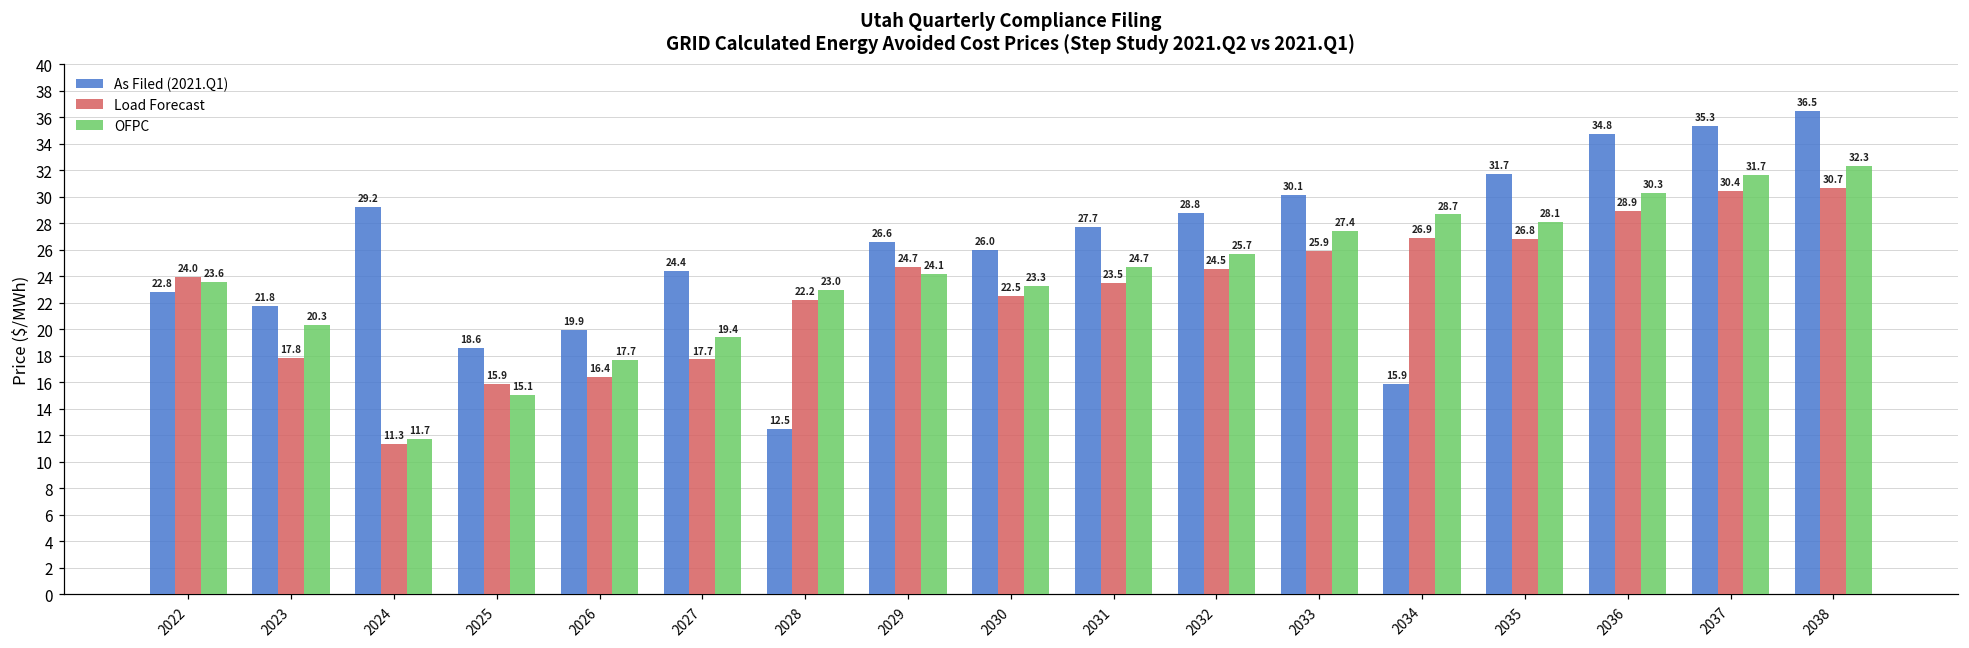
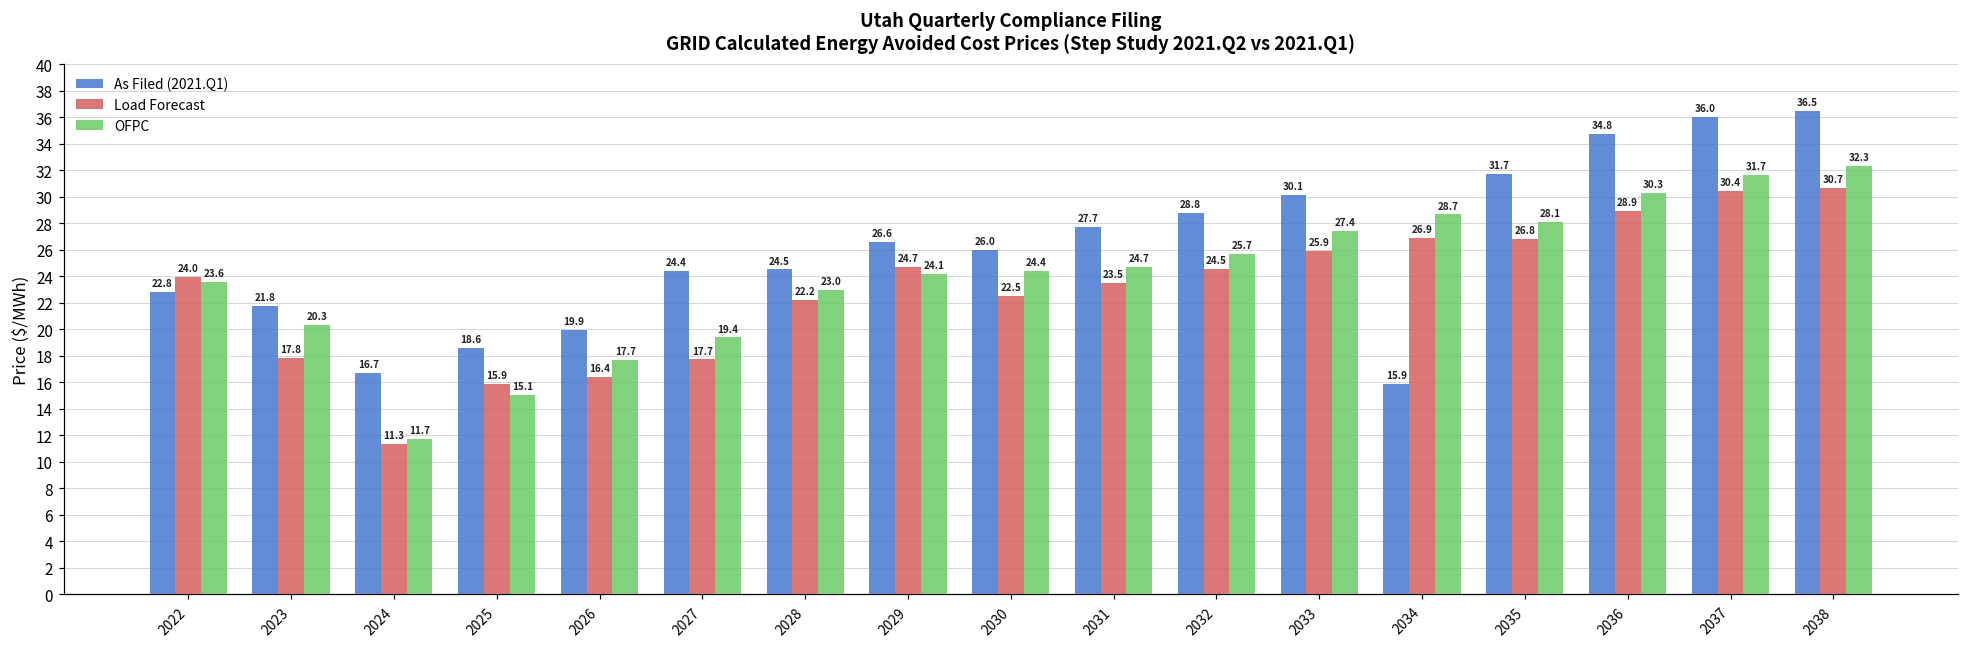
As Filed (2021.Q1), 2024: 29.2 -> 16.7
As Filed (2021.Q1), 2028: 12.5 -> 24.5
OFPC, 2030: 23.3 -> 24.4
As Filed (2021.Q1), 2037: 35.3 -> 36.0
